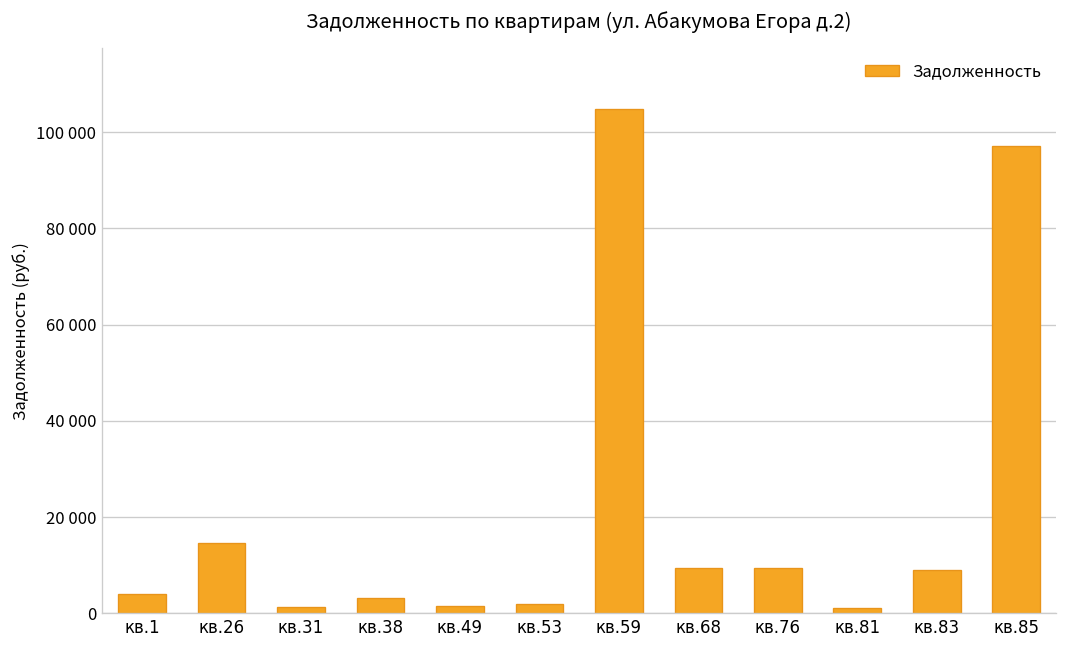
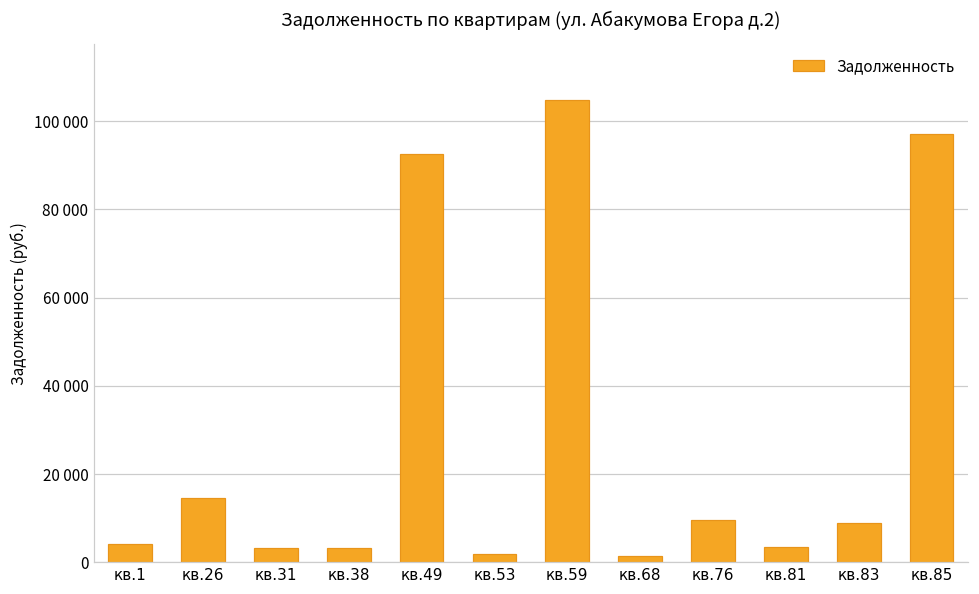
кв.31: 1000 -> 3000
кв.49: 2000 -> 93000
кв.68: 9000 -> 1000
кв.81: 1000 -> 4000
